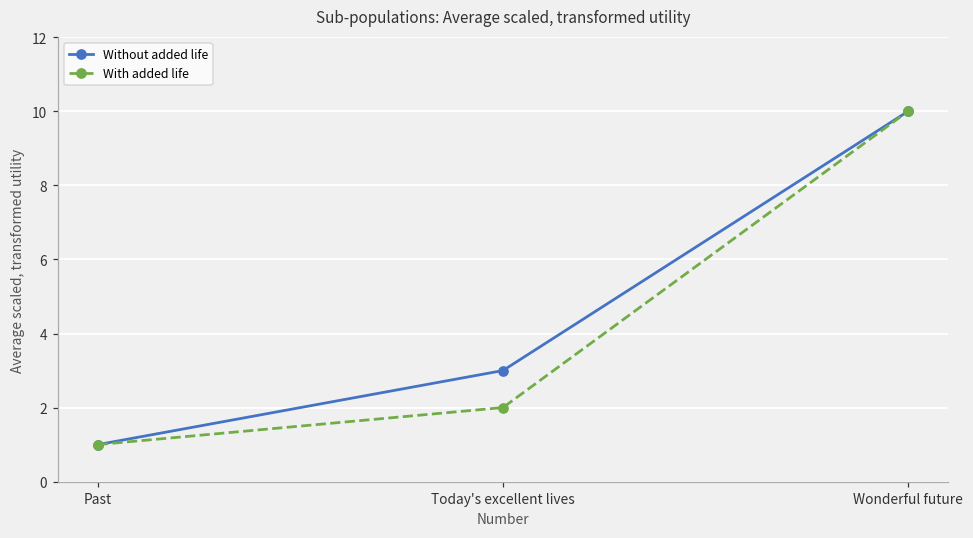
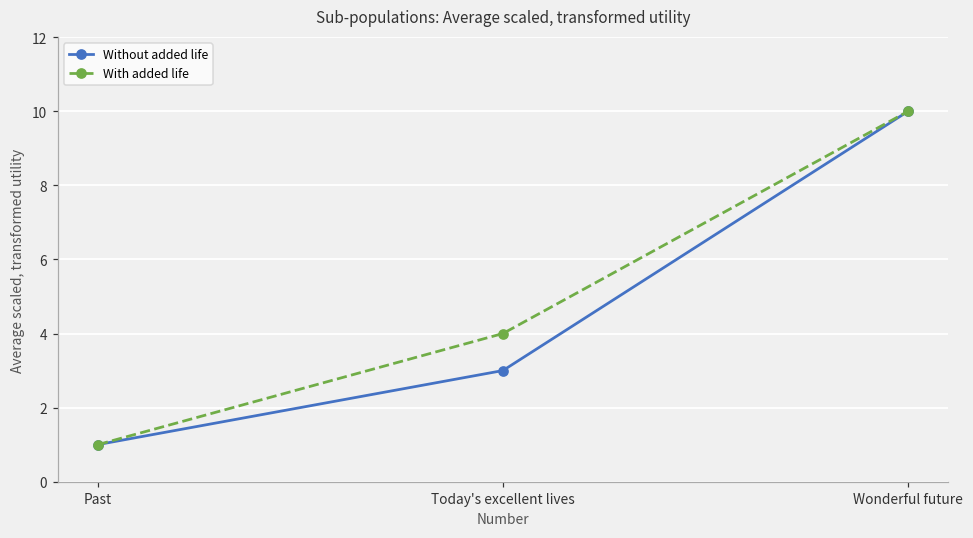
With added life, Today's excellent lives: 2 -> 4
